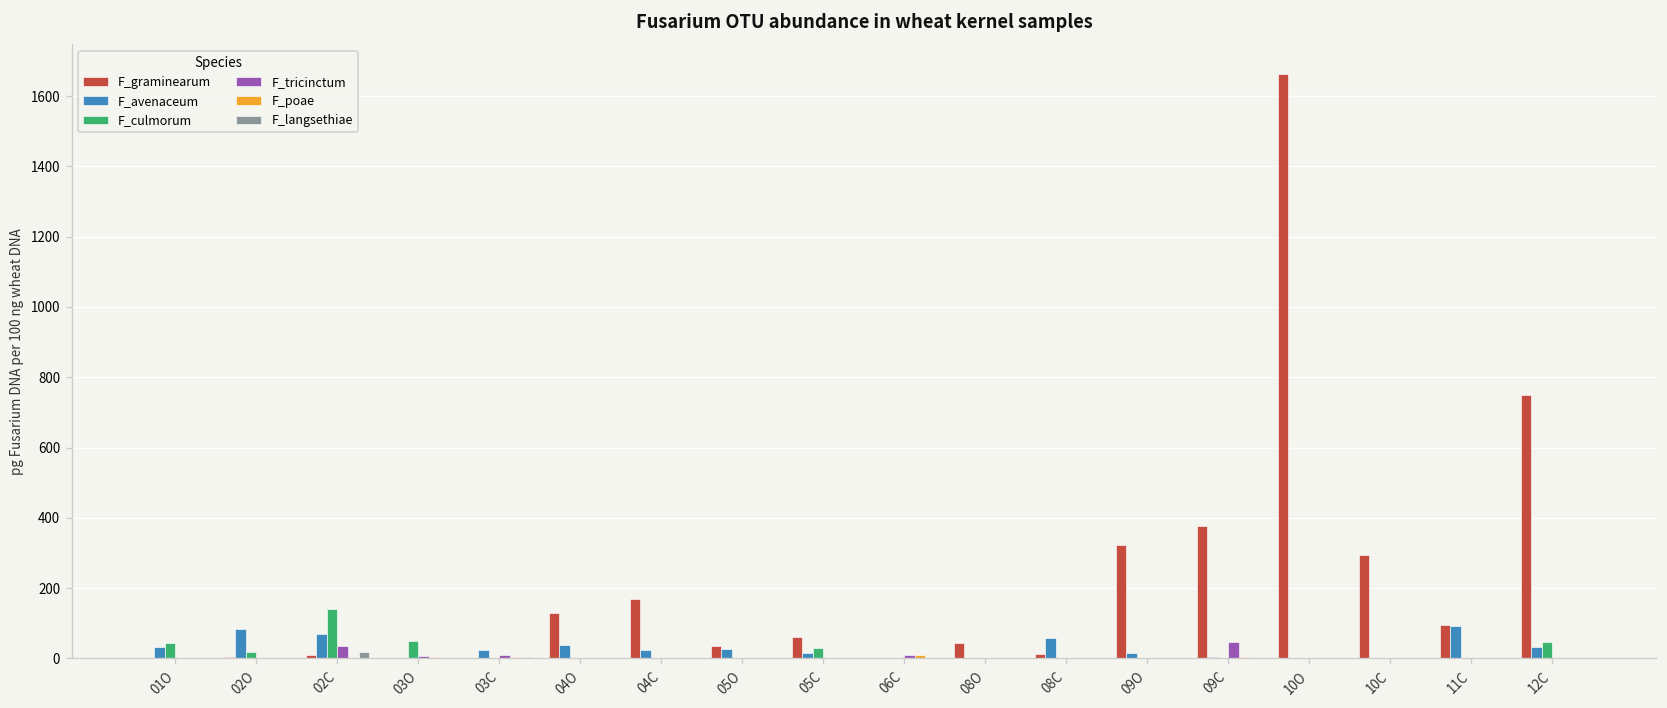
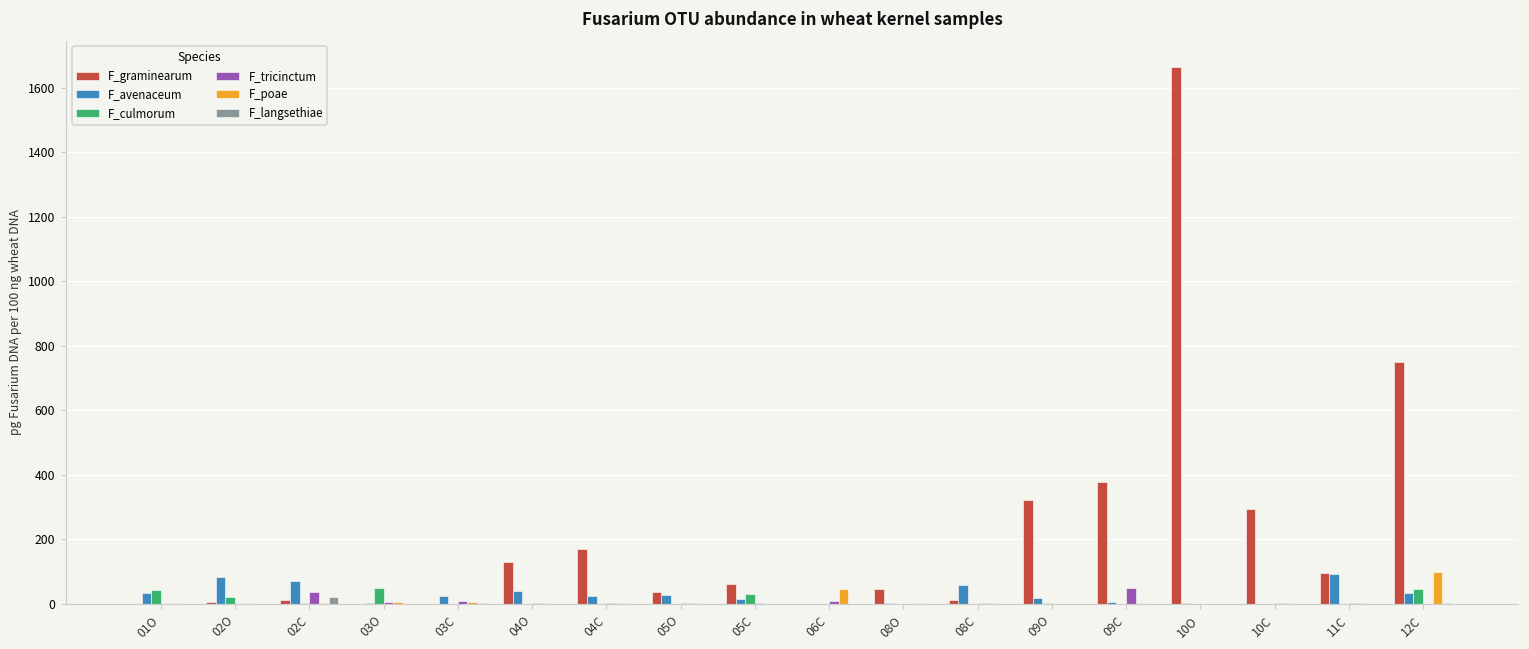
F_culmorum, 02C: 140 -> 0
F_poae, 06C: 10 -> 50
F_poae, 12C: 0 -> 100
